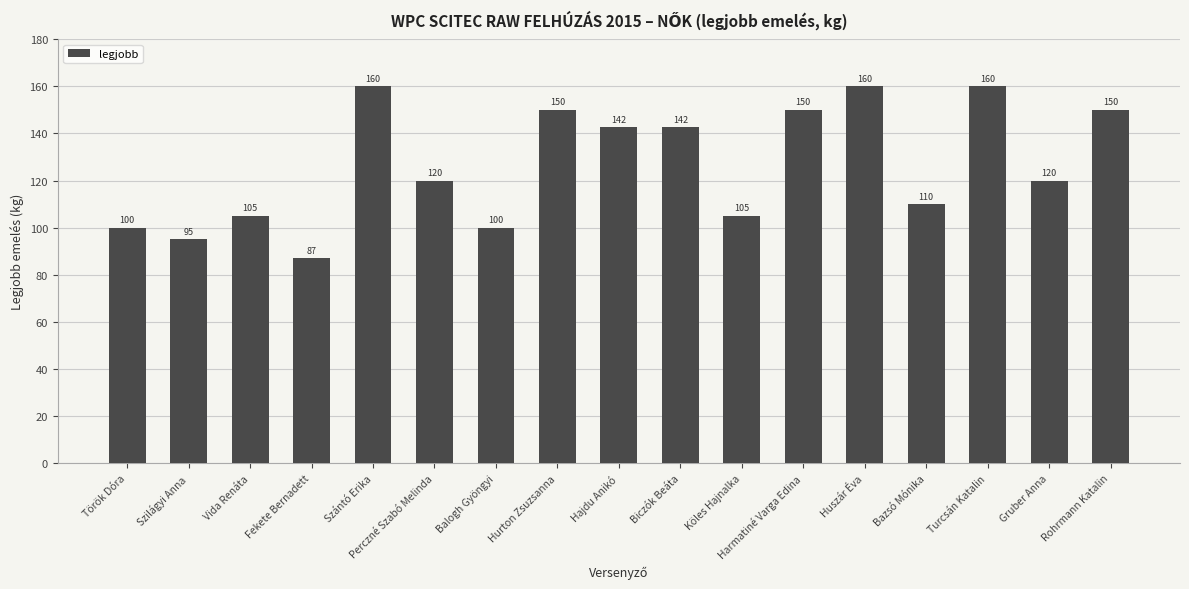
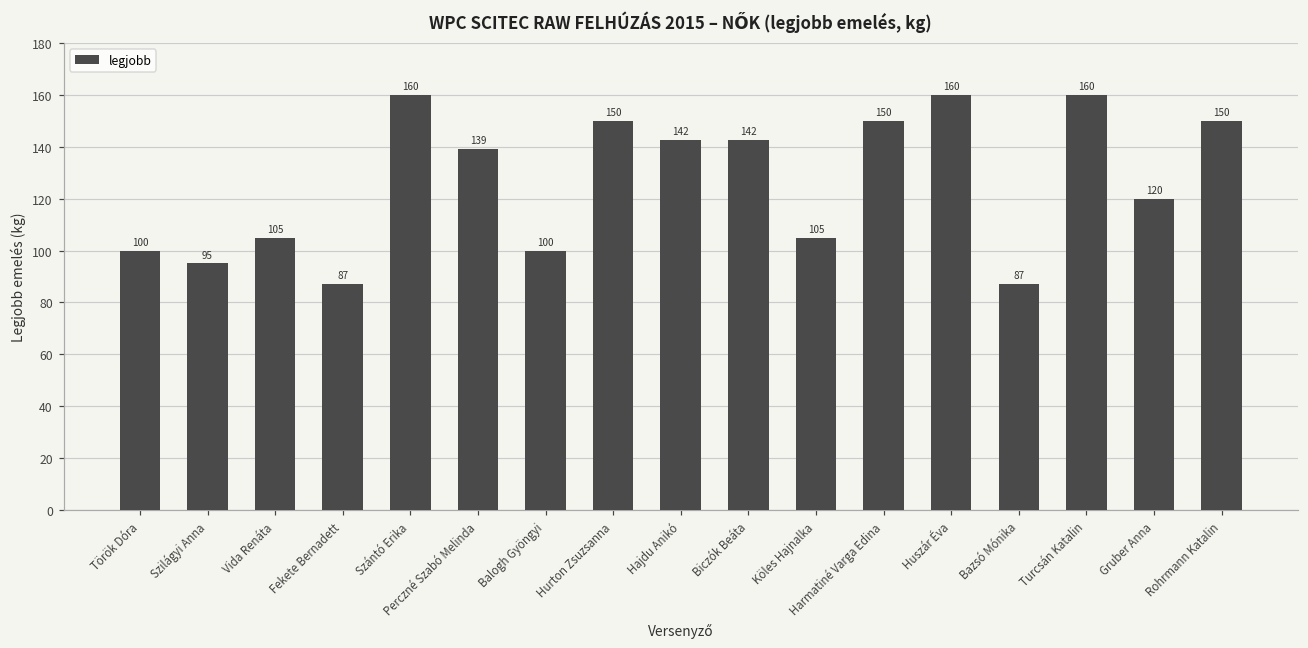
Perczné Szabó Melinda: 120 -> 139
Bazsó Mónika: 110 -> 87
